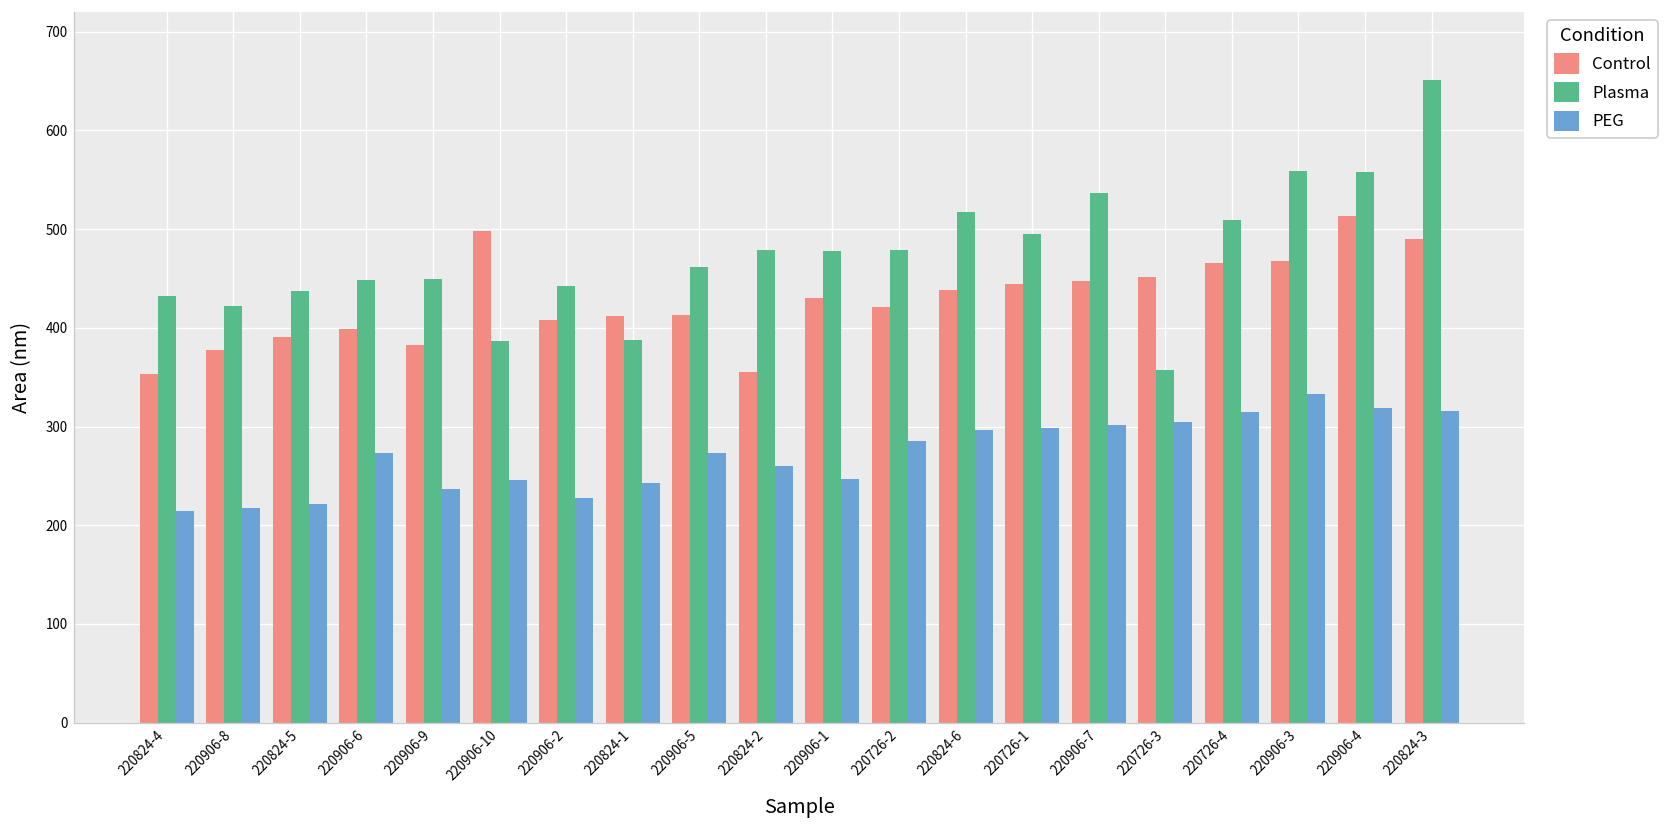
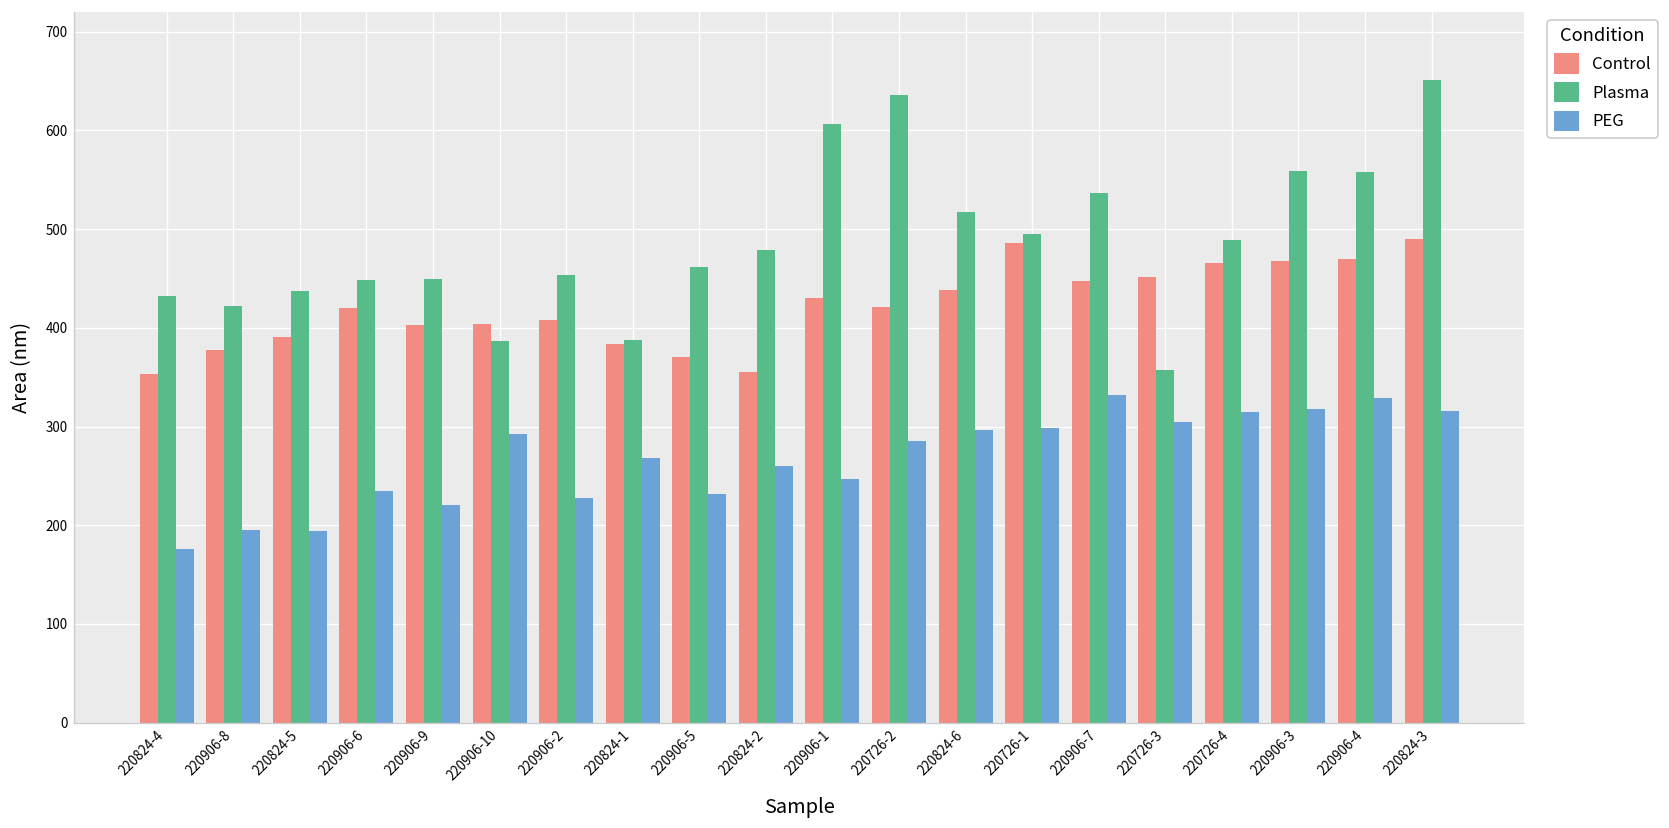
PEG, 220824-4: 210 -> 180
PEG, 220906-8: 220 -> 190
PEG, 220824-5: 220 -> 190
Control, 220906-6: 400 -> 420
PEG, 220906-6: 270 -> 230
Control, 220906-9: 380 -> 400
PEG, 220906-9: 240 -> 220
Control, 220906-10: 500 -> 400
PEG, 220906-10: 250 -> 290
Plasma, 220906-2: 440 -> 450
Control, 220824-1: 410 -> 380
PEG, 220824-1: 240 -> 270
Control, 220906-5: 410 -> 370
PEG, 220906-5: 270 -> 230
Plasma, 220906-1: 480 -> 610
Plasma, 220726-2: 480 -> 640
Control, 220726-1: 440 -> 490
PEG, 220906-7: 300 -> 330
Plasma, 220726-4: 510 -> 490
PEG, 220906-3: 330 -> 320
Control, 220906-4: 510 -> 470
PEG, 220906-4: 320 -> 330
